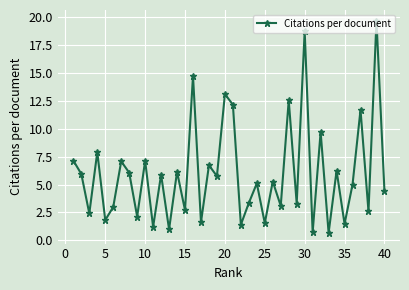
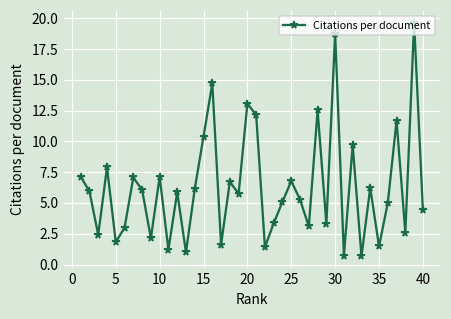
15: 2.7 -> 10.4
25: 1.6 -> 6.8
